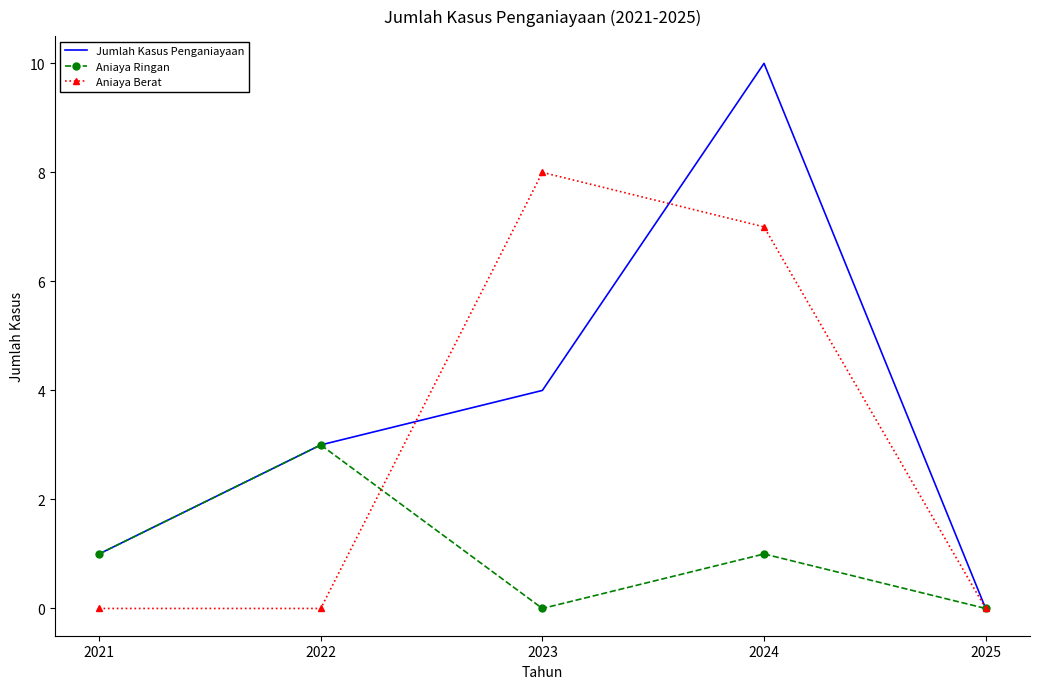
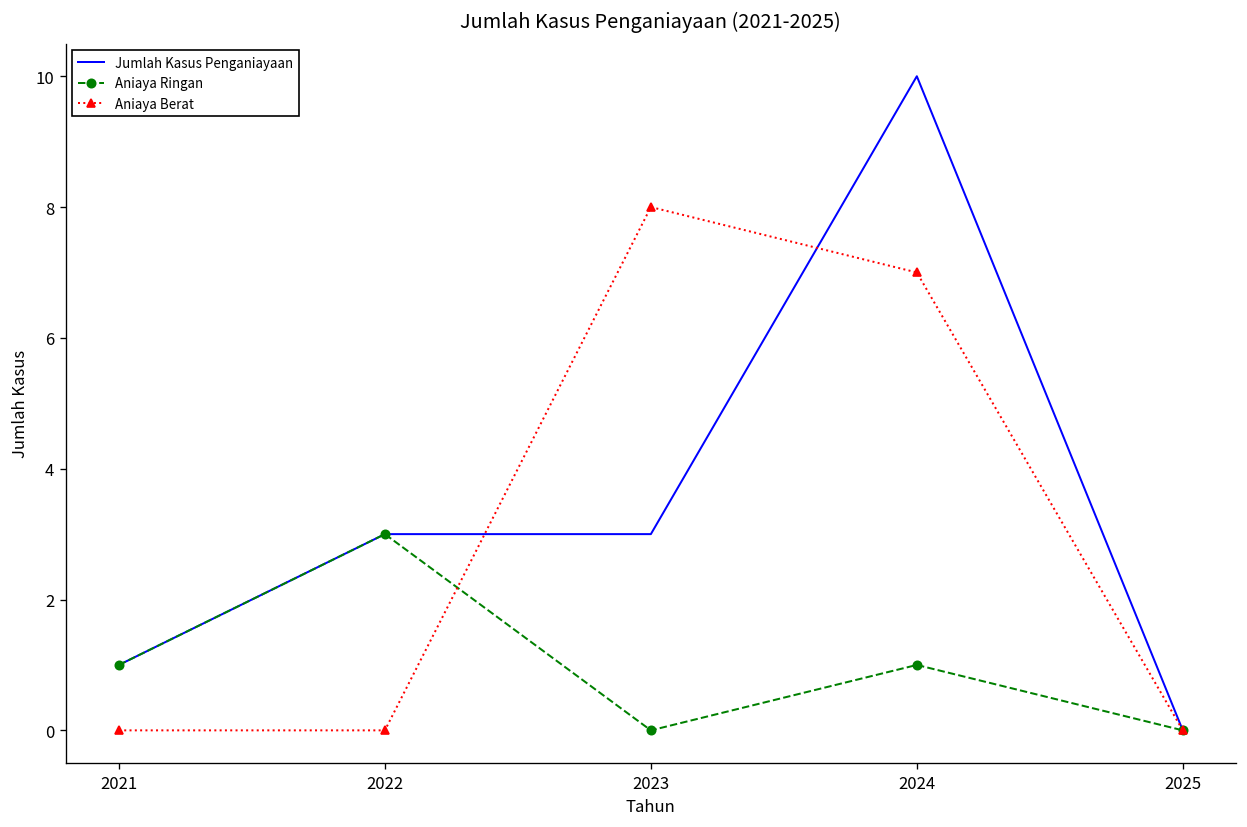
Jumlah Kasus Penganiayaan, 2023: 4 -> 3
